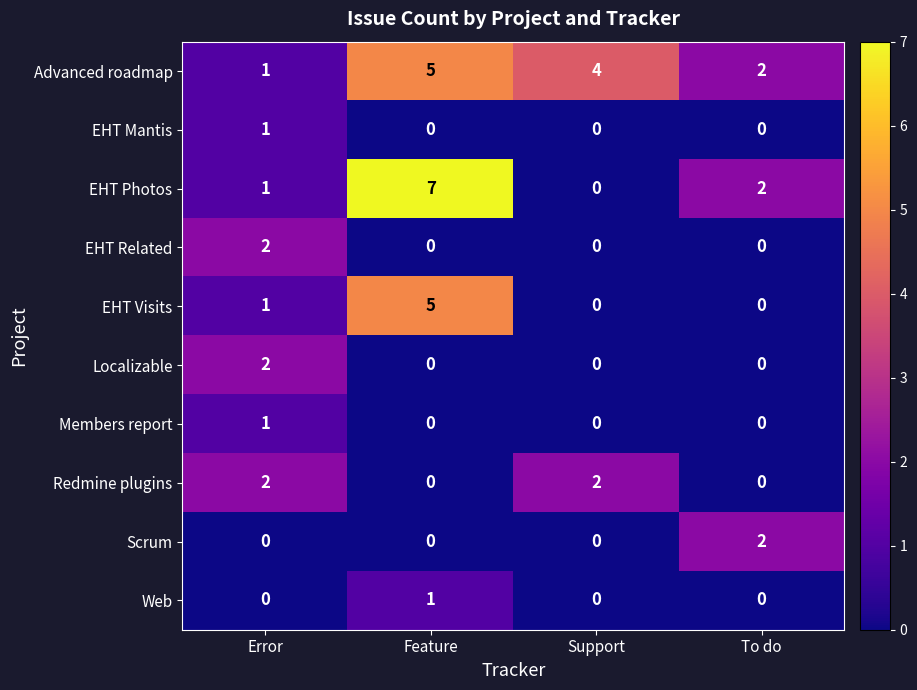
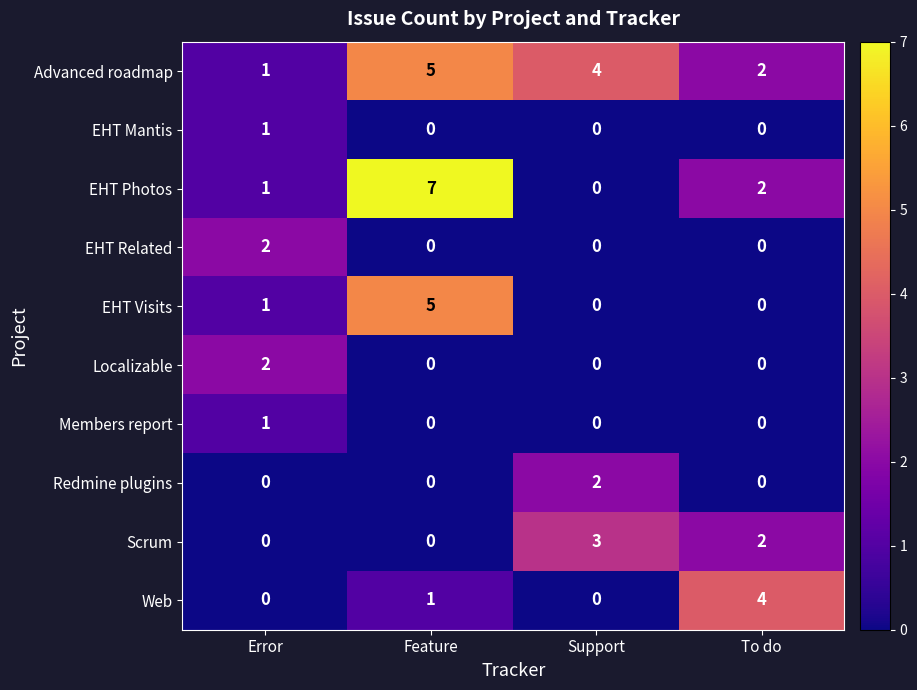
Redmine plugins, Error: 2 -> 0
Scrum, Support: 0 -> 3
Web, To do: 0 -> 4
